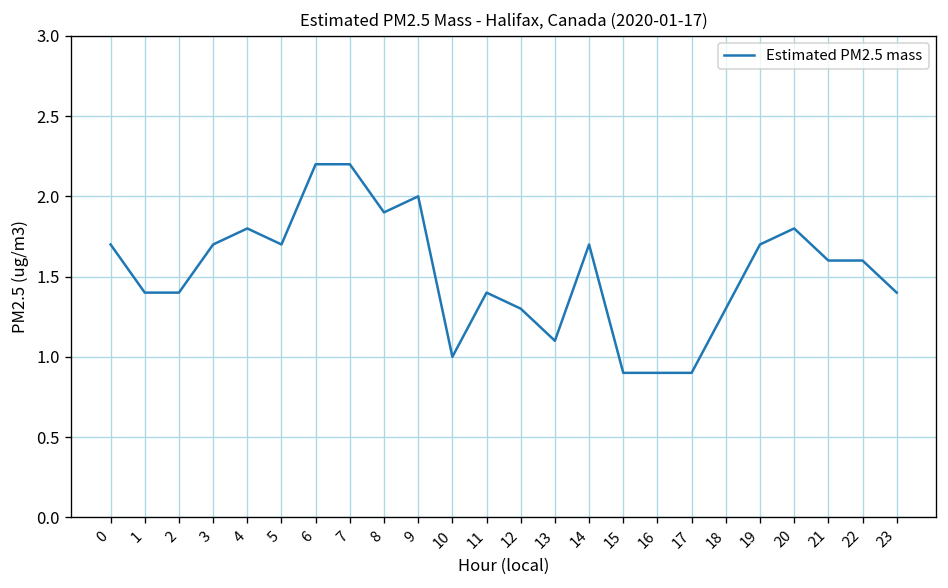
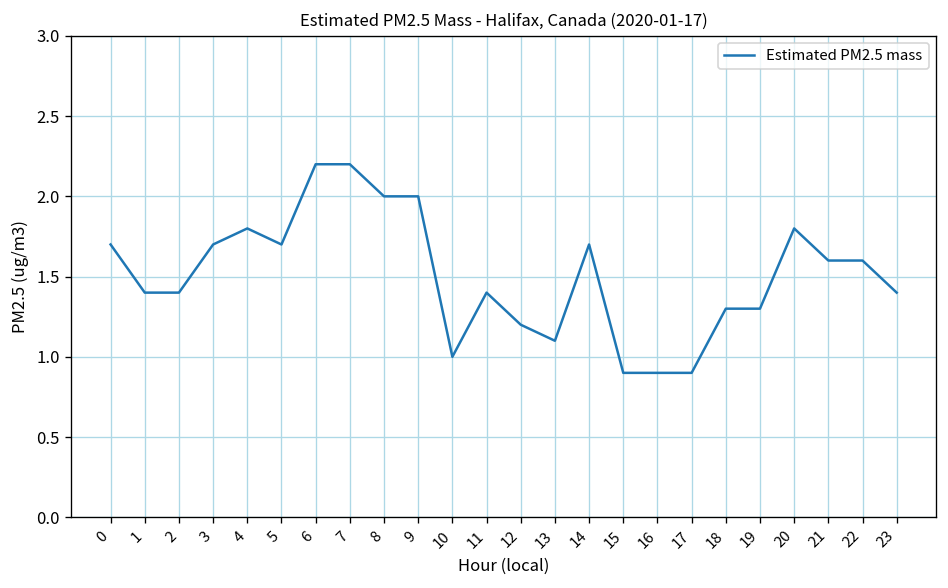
8: 1.9 -> 2.0
12: 1.3 -> 1.2
19: 1.7 -> 1.3
